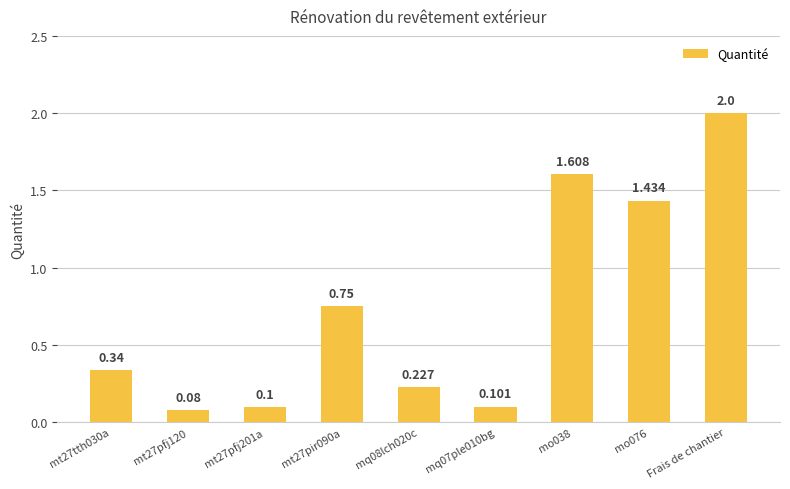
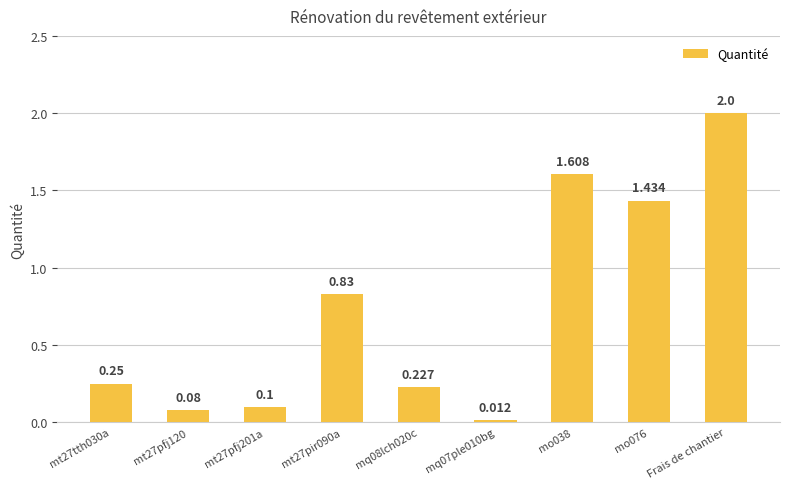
mt27tth030a: 0.34 -> 0.25
mt27pir090a: 0.75 -> 0.83
mq07ple010bg: 0.101 -> 0.012
